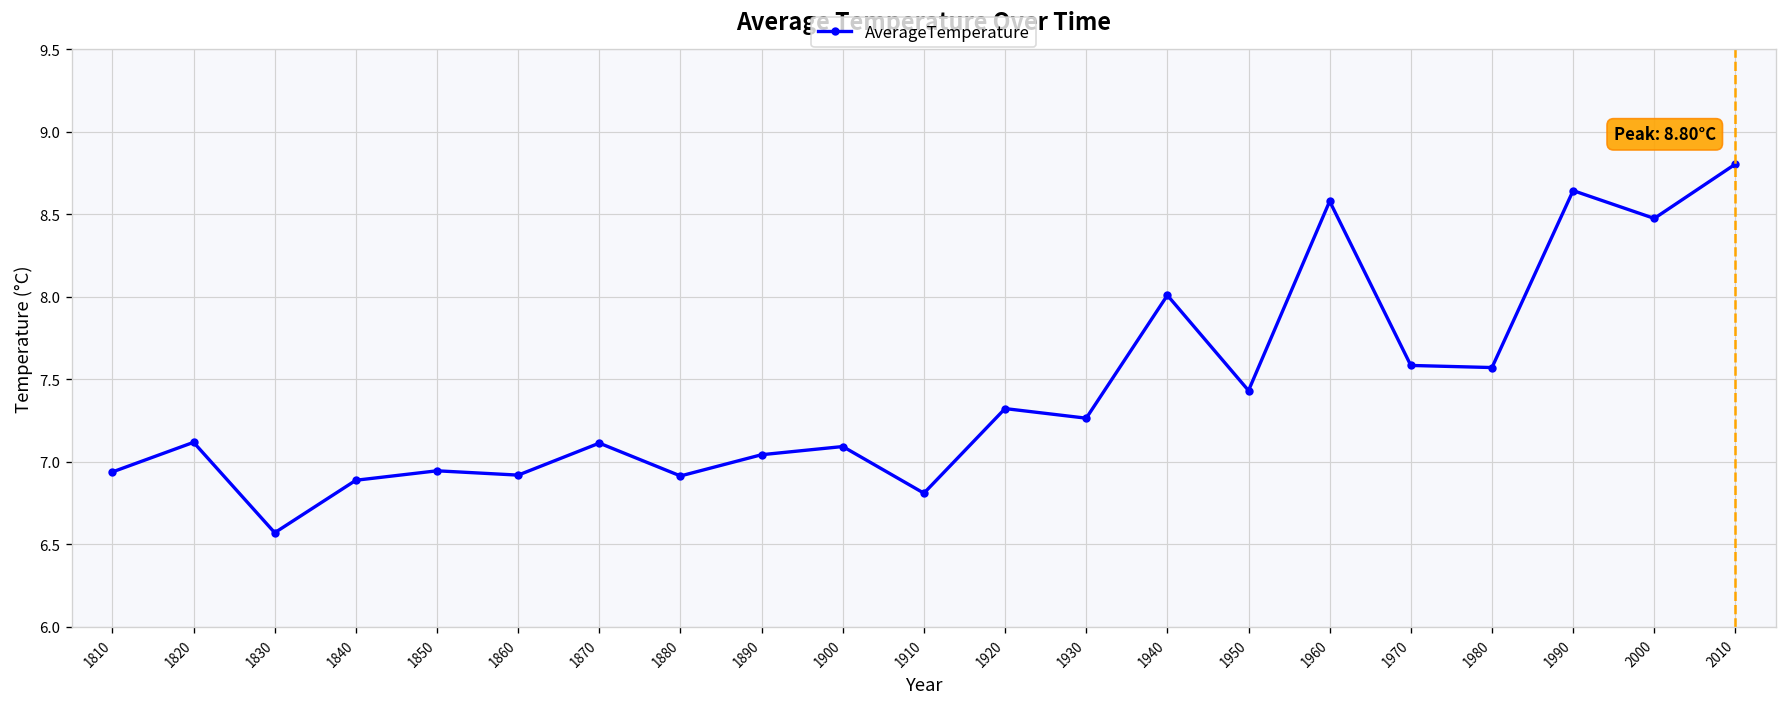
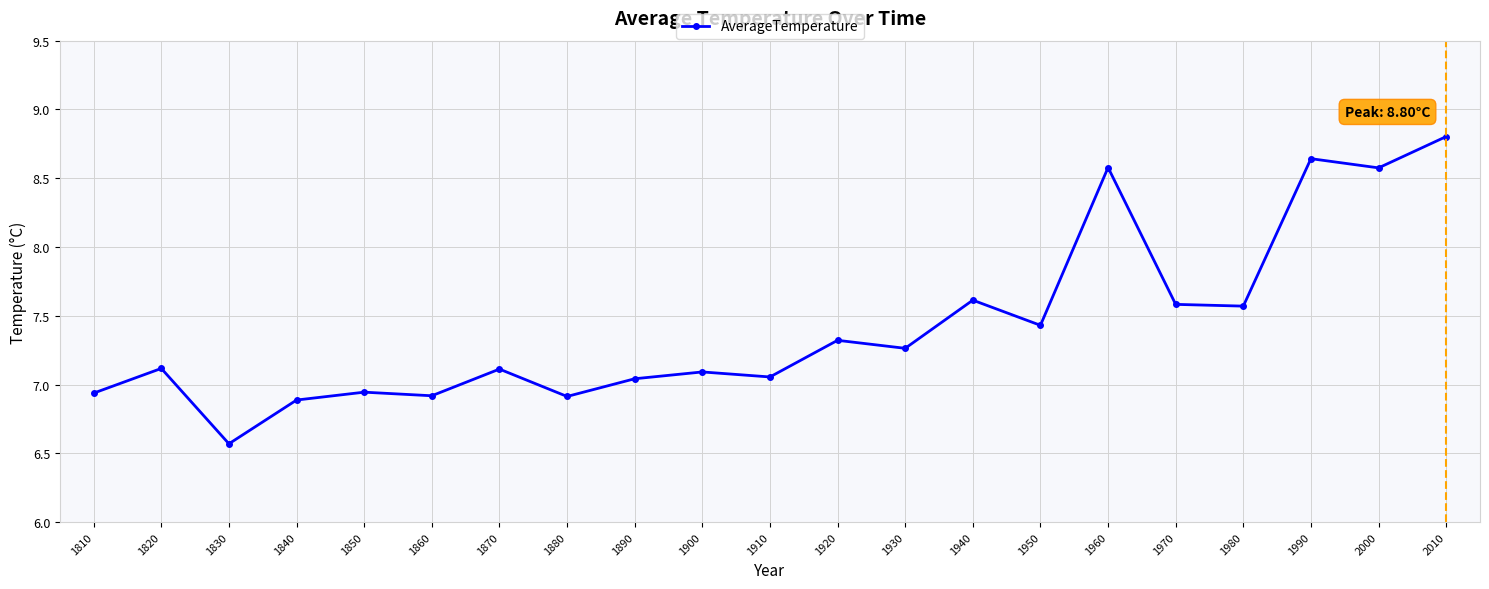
1910: 6.81 -> 7.06
1940: 8.01 -> 7.61
2000: 8.47 -> 8.58
